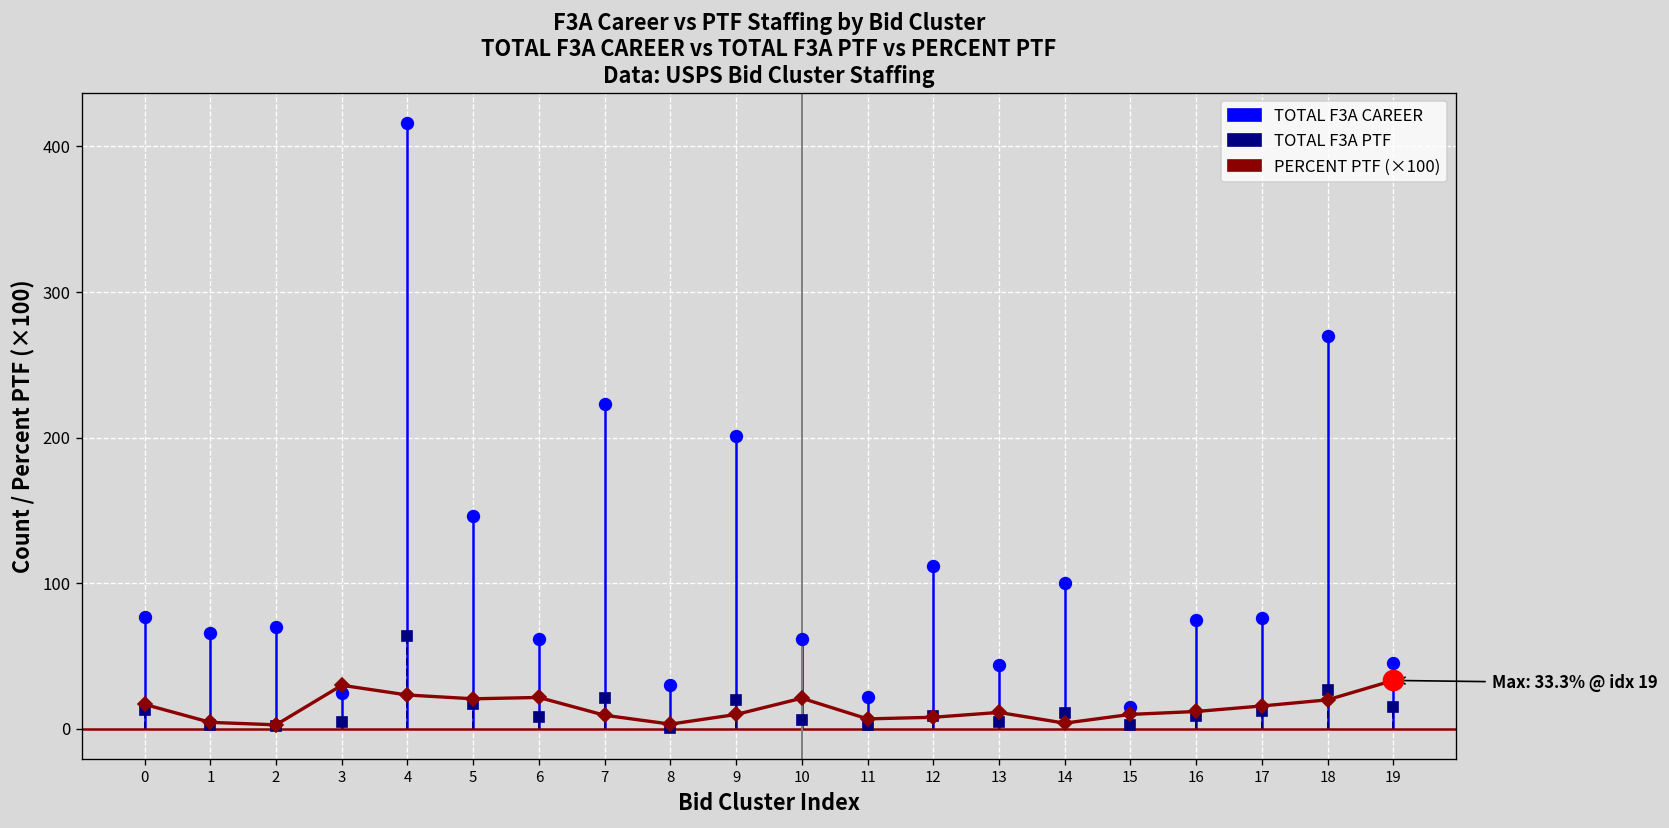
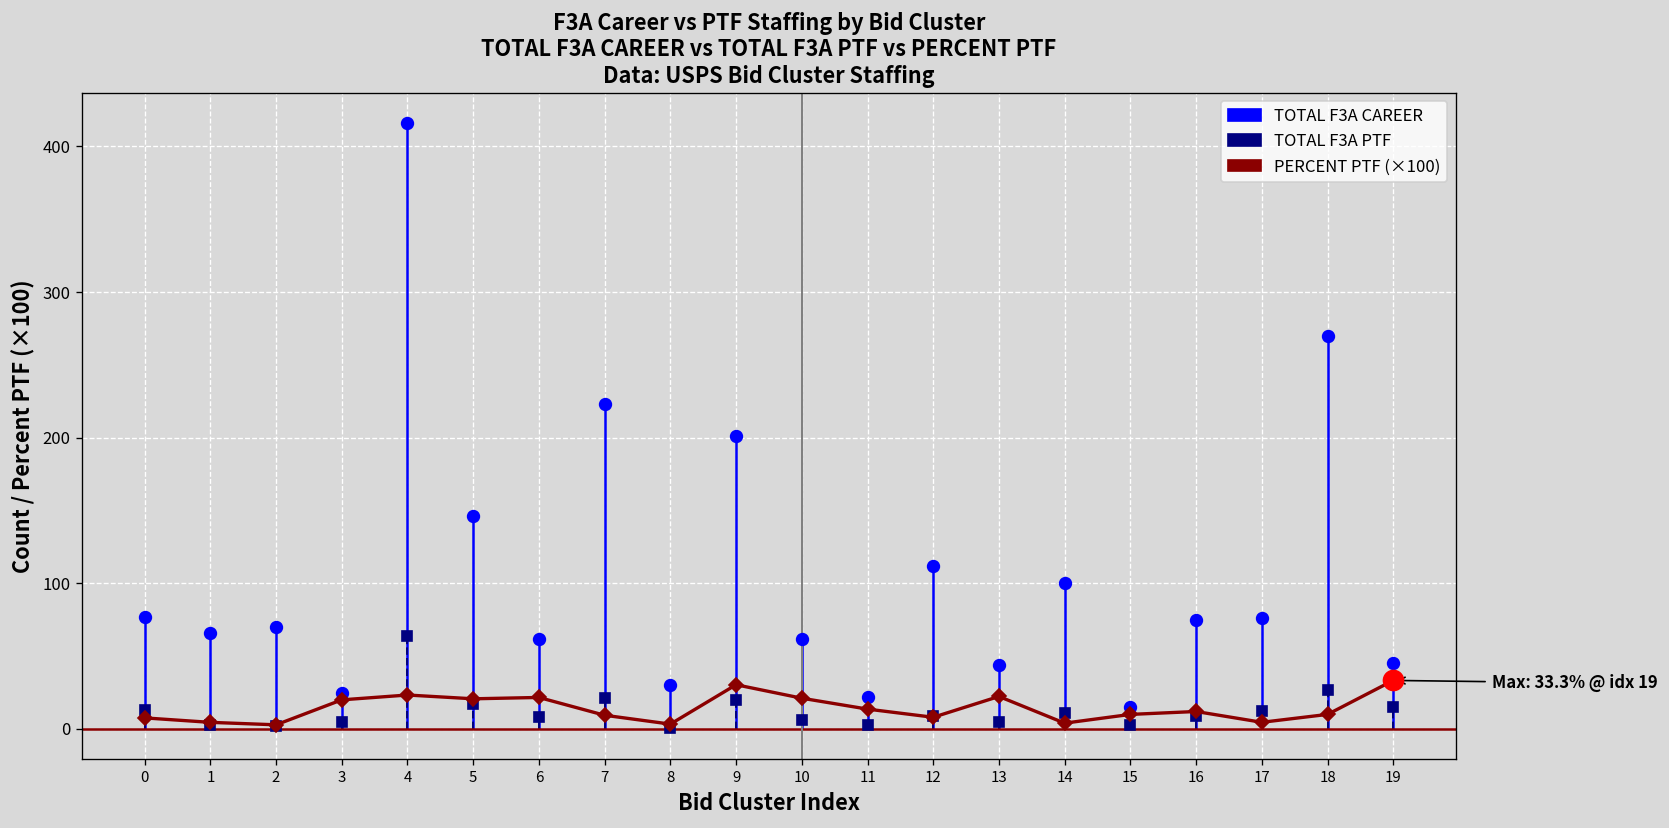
PERCENT PTF (×100), 0: 17 -> 8
PERCENT PTF (×100), 3: 30 -> 20
PERCENT PTF (×100), 9: 10 -> 30
PERCENT PTF (×100), 11: 7 -> 14
PERCENT PTF (×100), 13: 11 -> 22
PERCENT PTF (×100), 17: 16 -> 5
PERCENT PTF (×100), 18: 20 -> 10
